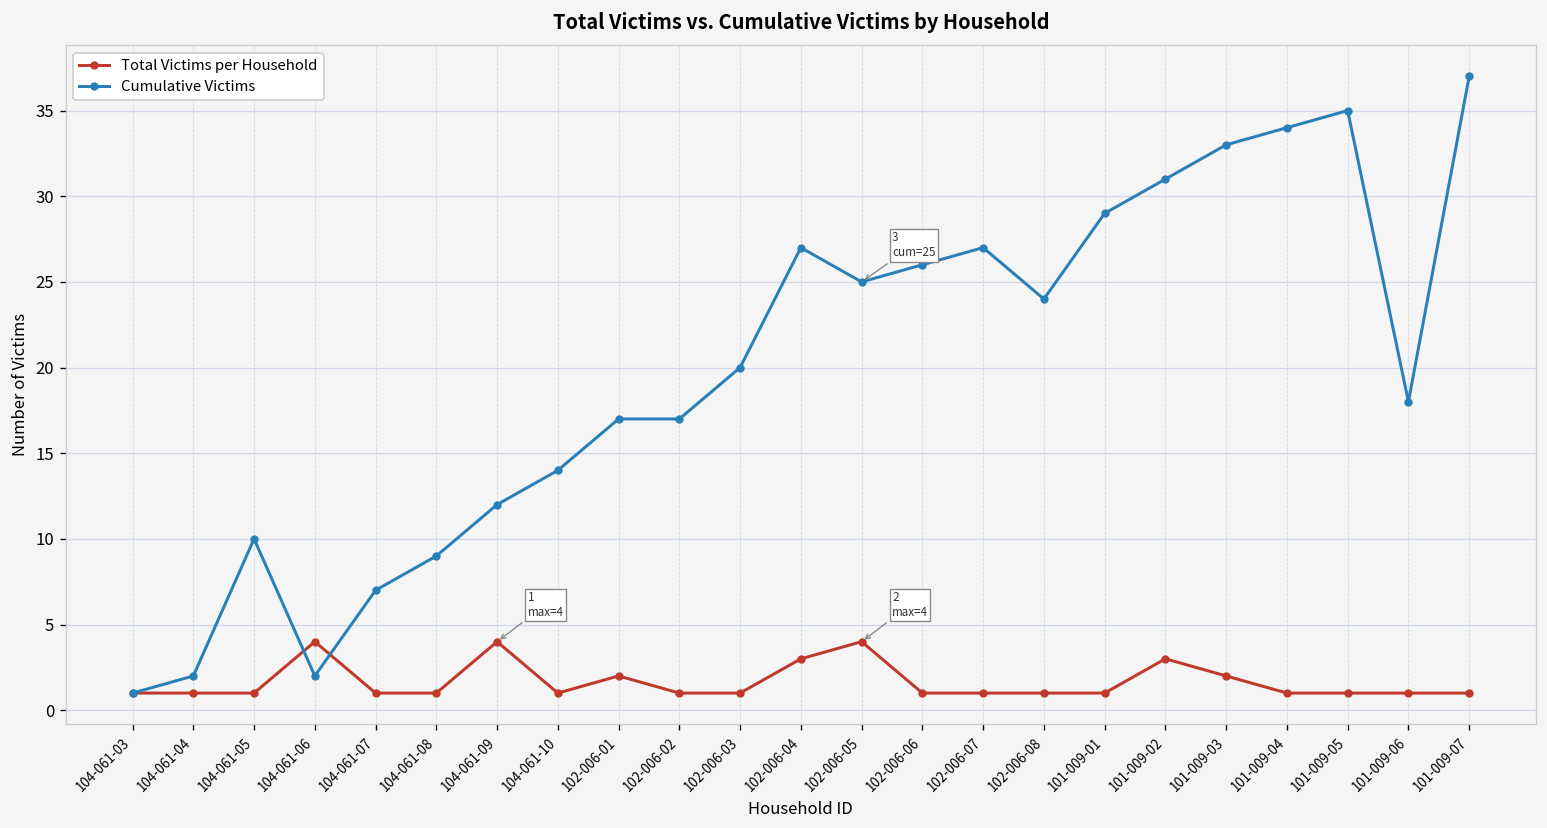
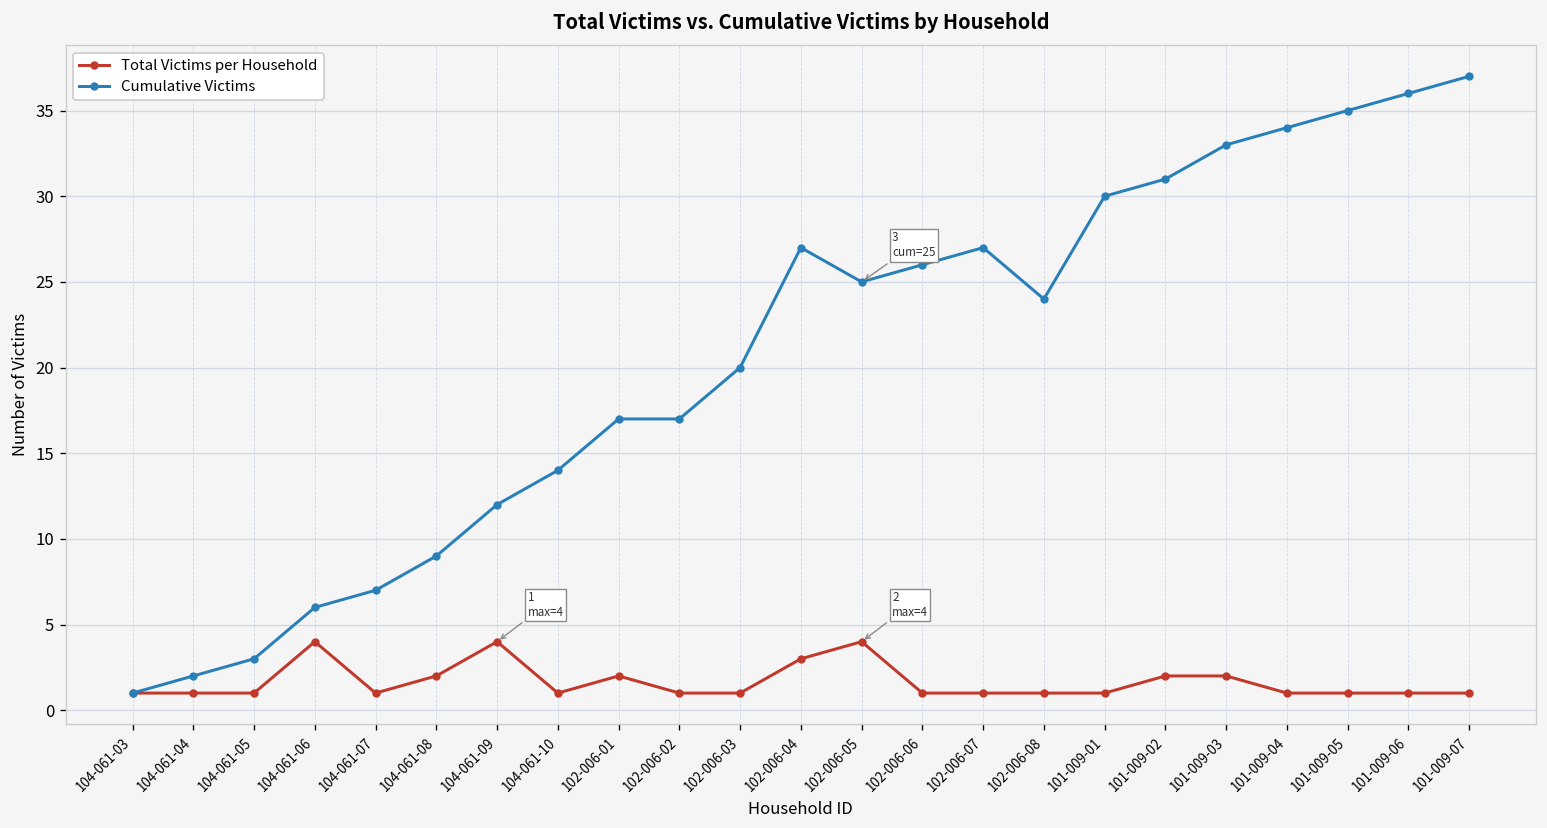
Cumulative Victims, 104-061-05: 10 -> 3
Cumulative Victims, 104-061-06: 2 -> 6
Total Victims per Household, 104-061-08: 1 -> 2
Cumulative Victims, 101-009-01: 29 -> 30
Total Victims per Household, 101-009-02: 3 -> 2
Cumulative Victims, 101-009-06: 18 -> 36
